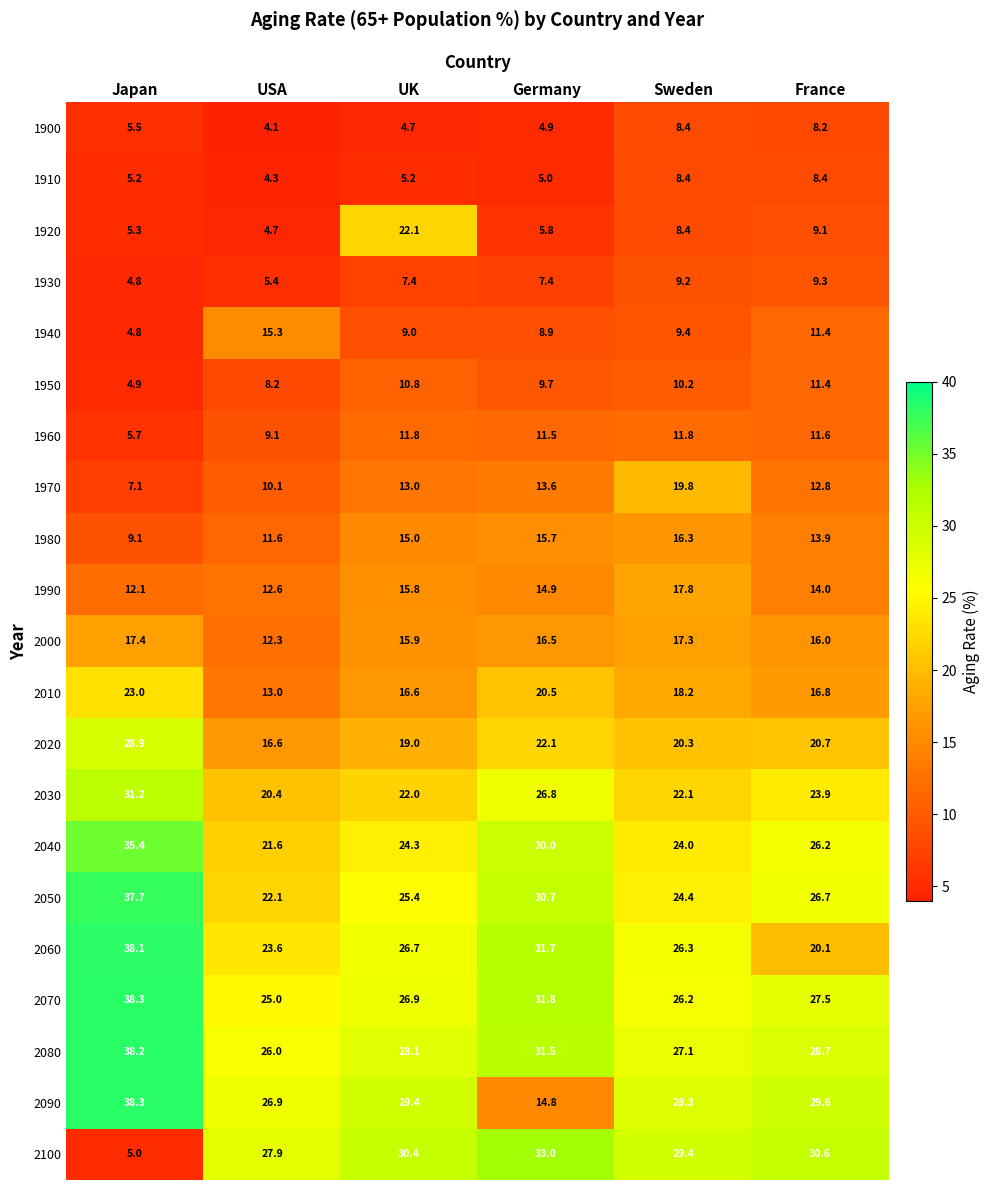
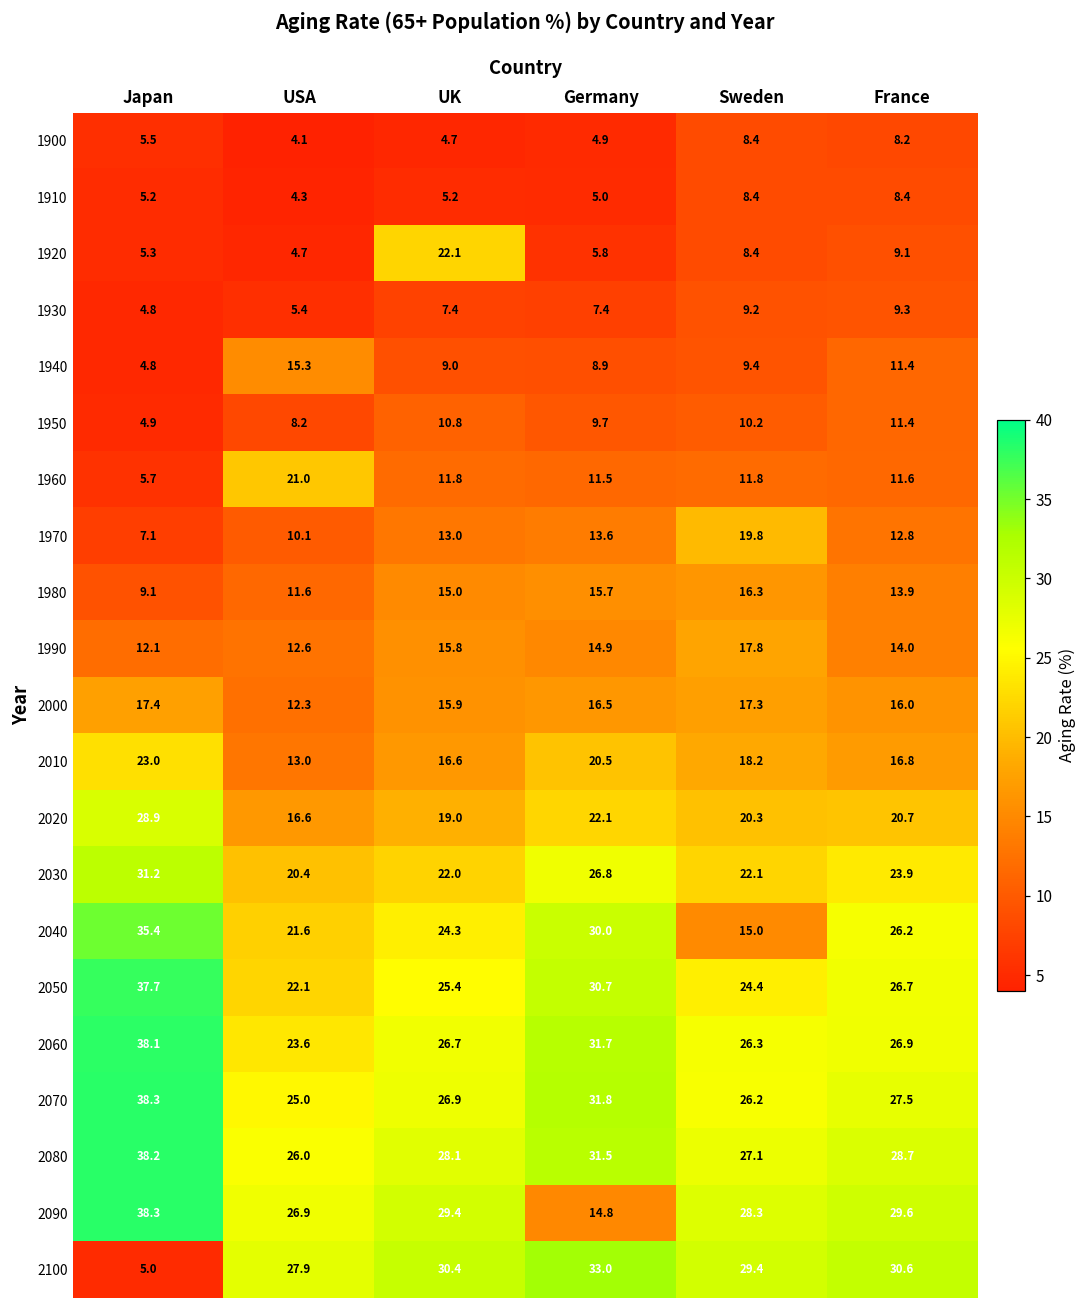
1960, USA: 9.1 -> 21.0
2040, Sweden: 24.0 -> 15.0
2060, France: 20.1 -> 26.9
